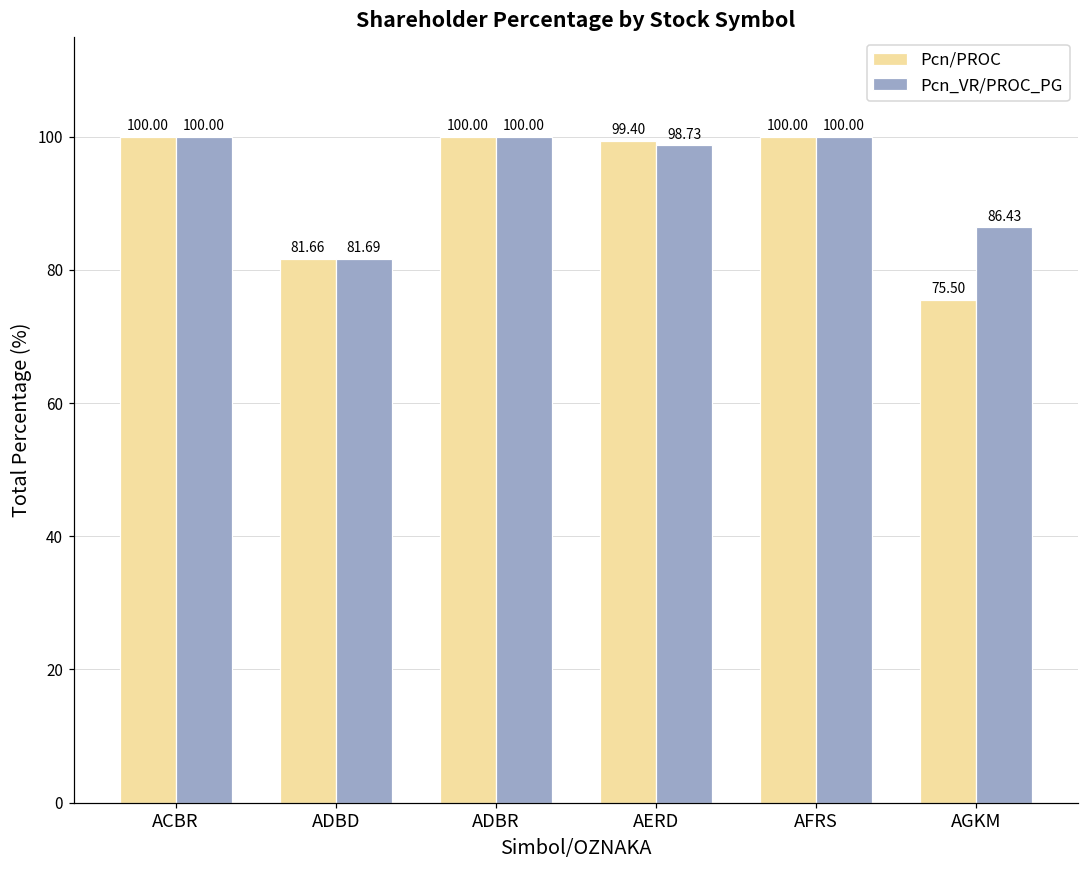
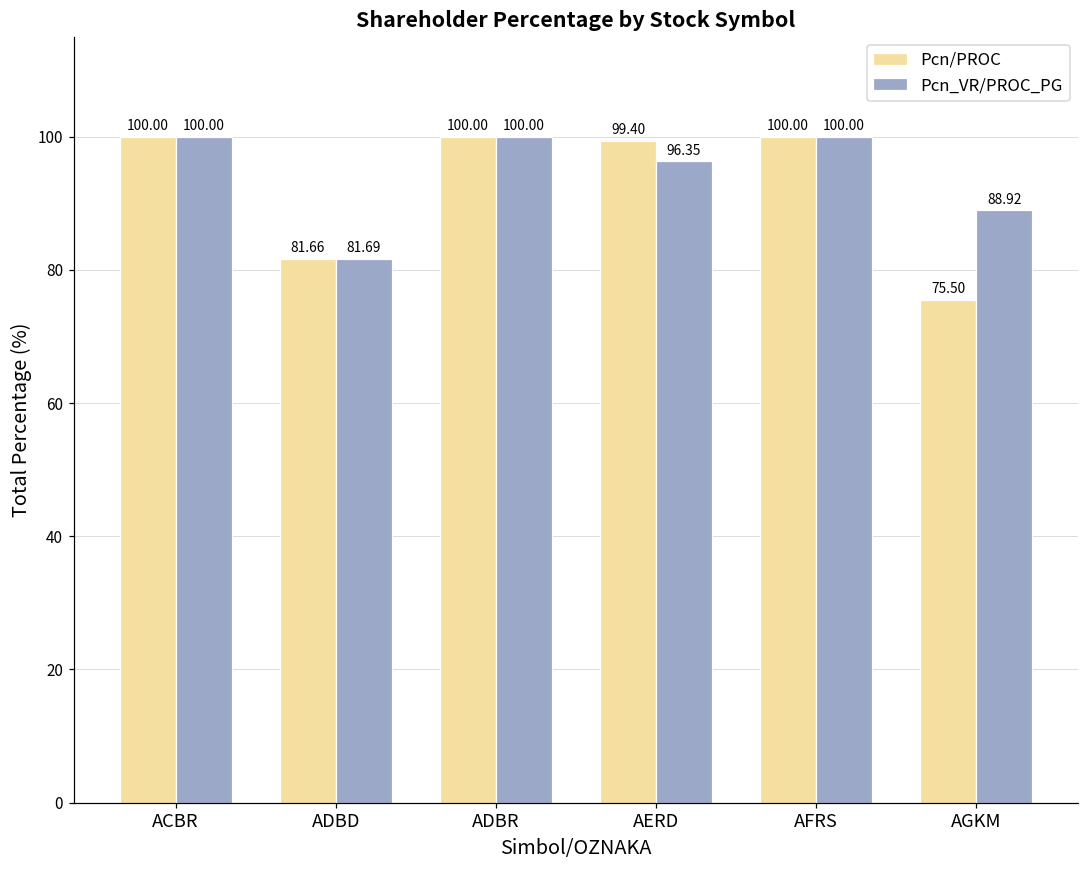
Pcn_VR/PROC_PG, AERD: 98.73 -> 96.35
Pcn_VR/PROC_PG, AGKM: 86.43 -> 88.92
